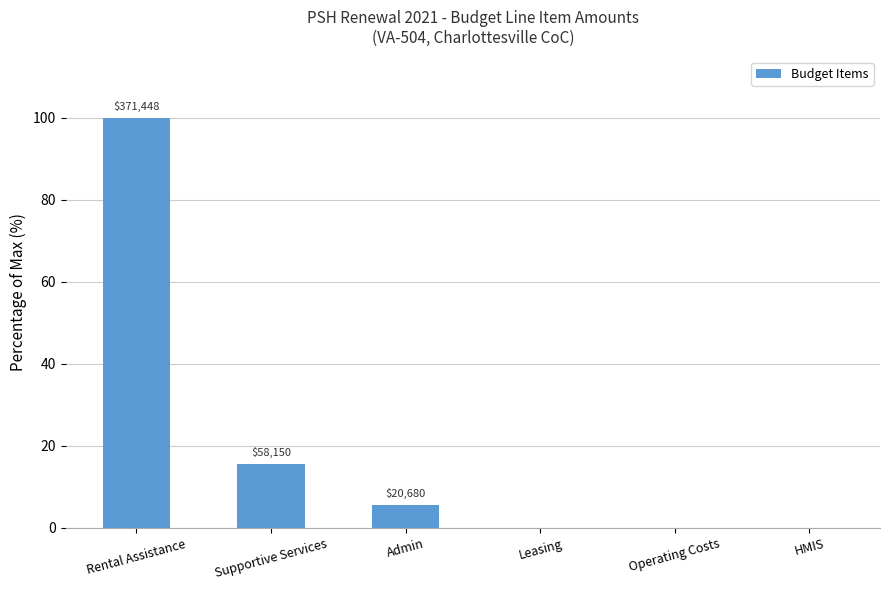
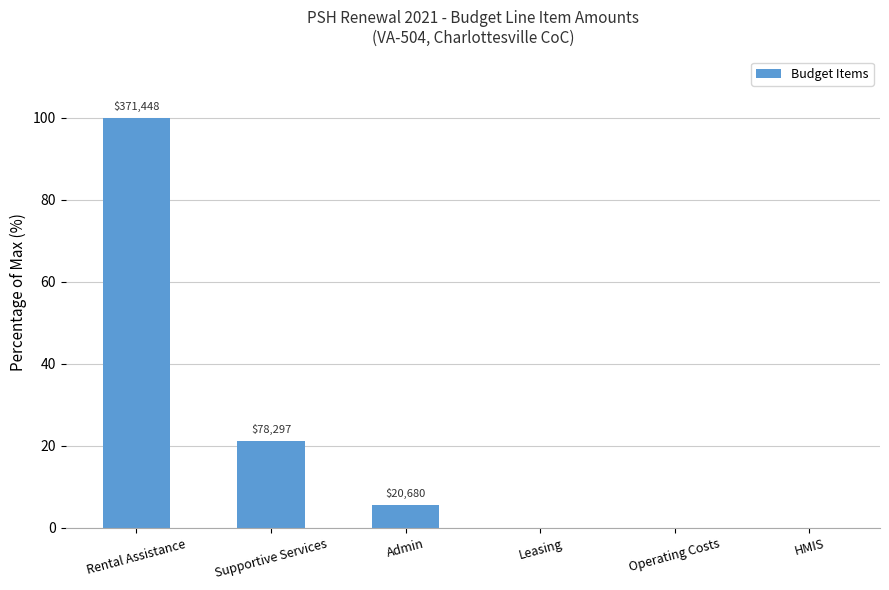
Supportive Services: $58,150 -> $78,297
